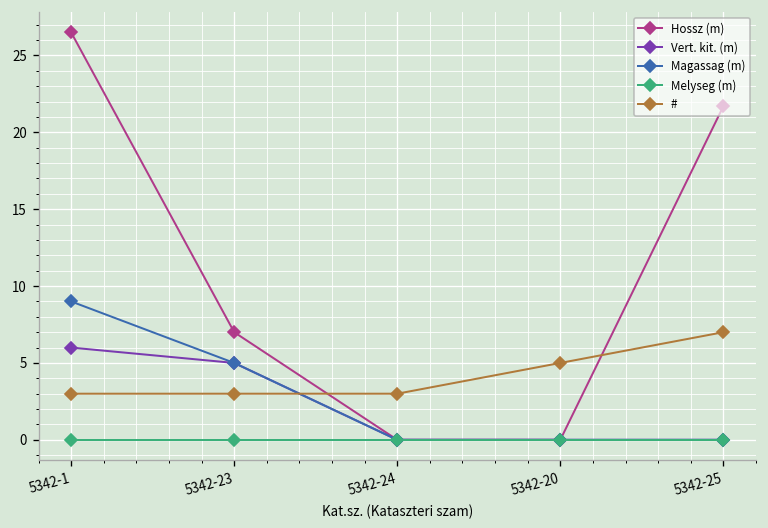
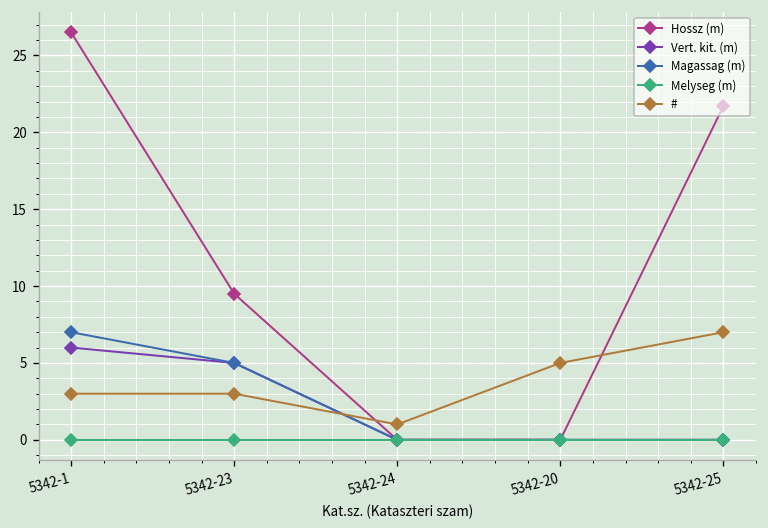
Magassag (m), 5342-1: 9 -> 7
Hossz (m), 5342-23: 7.0 -> 9.5
#, 5342-24: 3 -> 1
